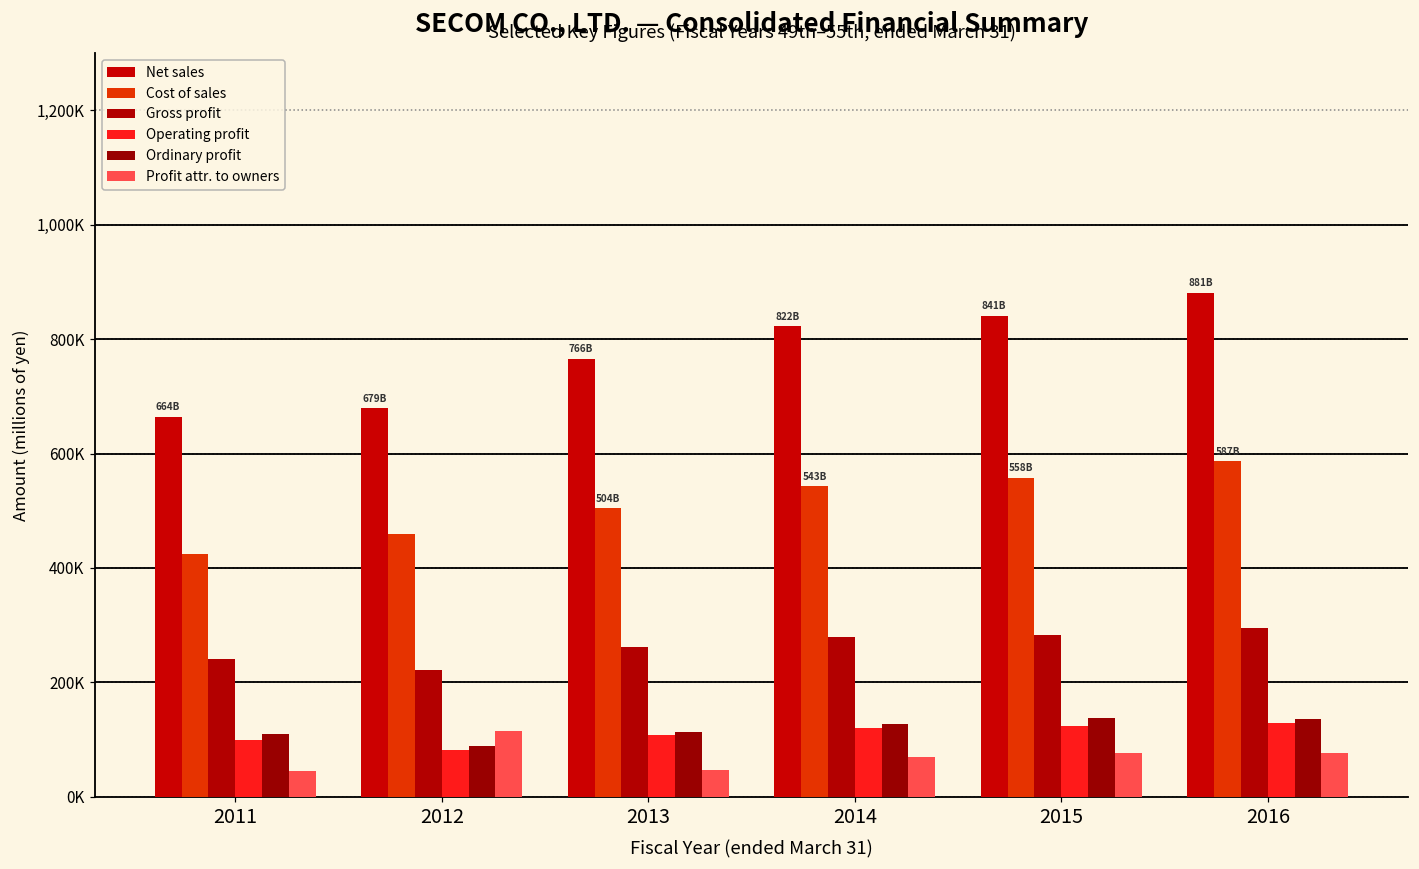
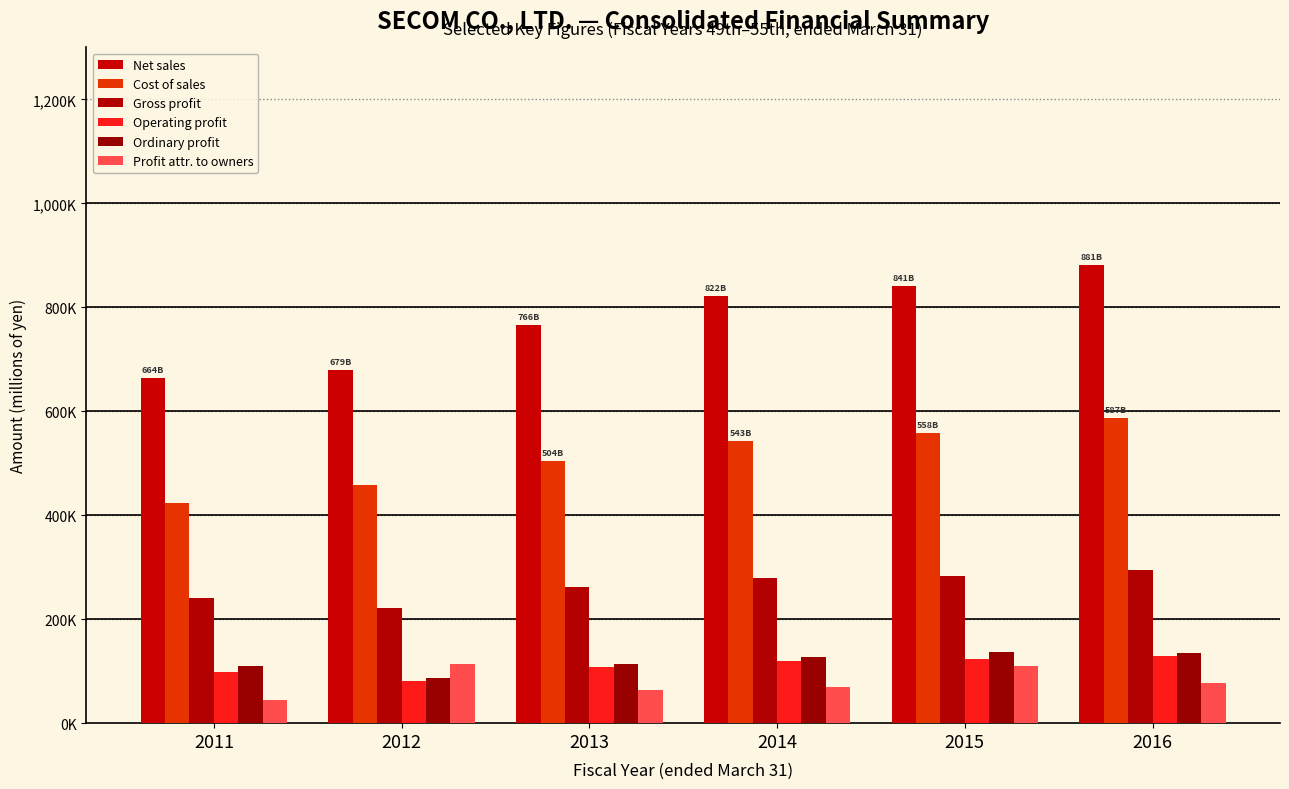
Profit attr. to owners, 2013: 50,000 -> 60,000
Profit attr. to owners, 2015: 80,000 -> 110,000
